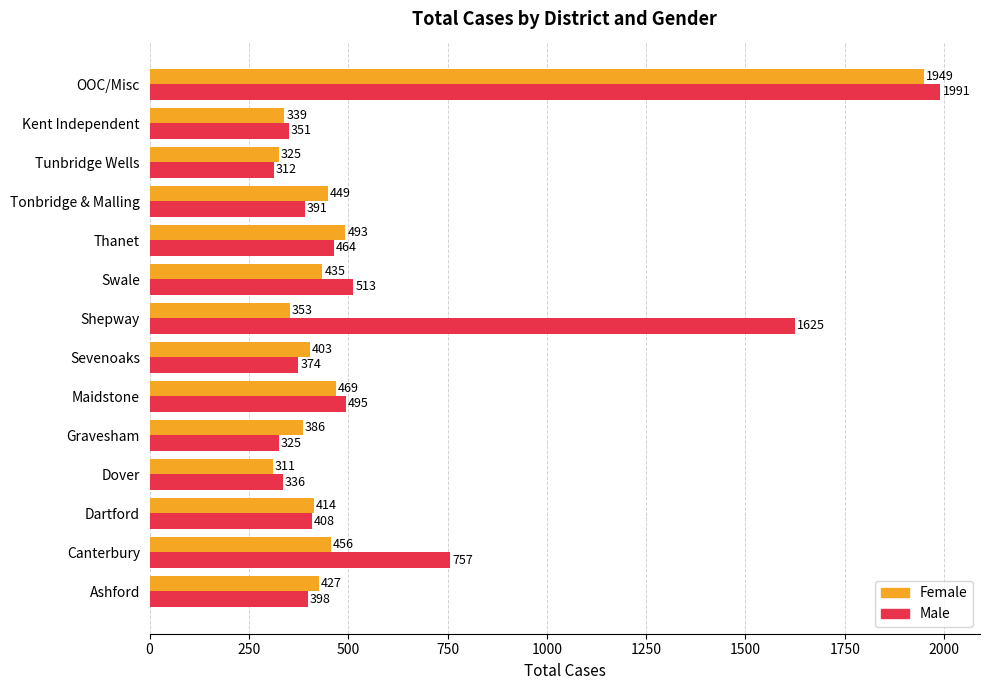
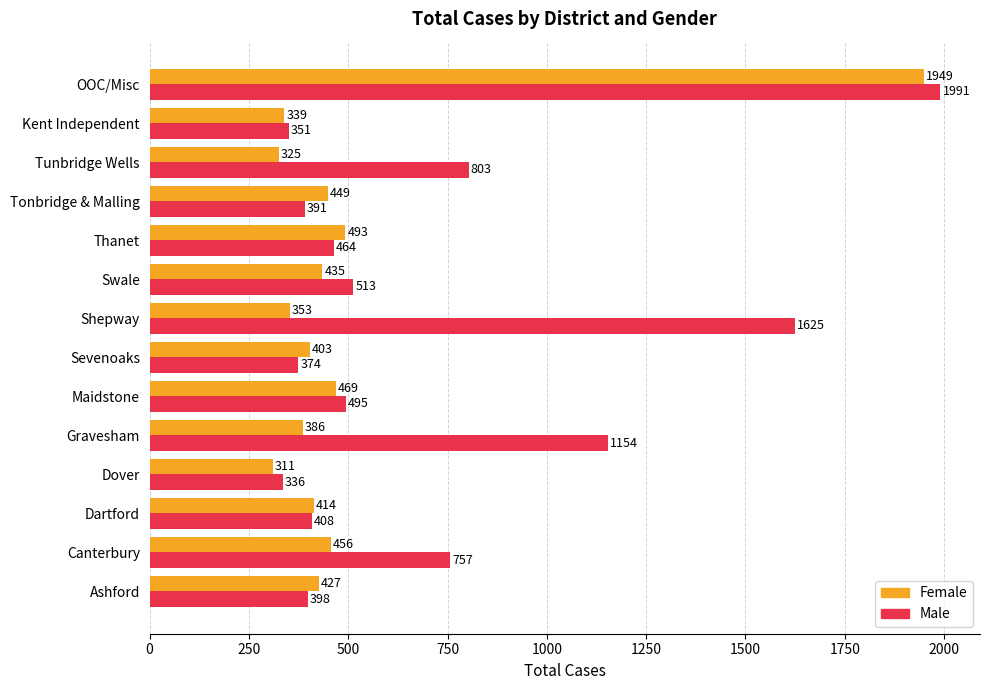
Male, Tunbridge Wells: 312 -> 803
Male, Gravesham: 325 -> 1154
